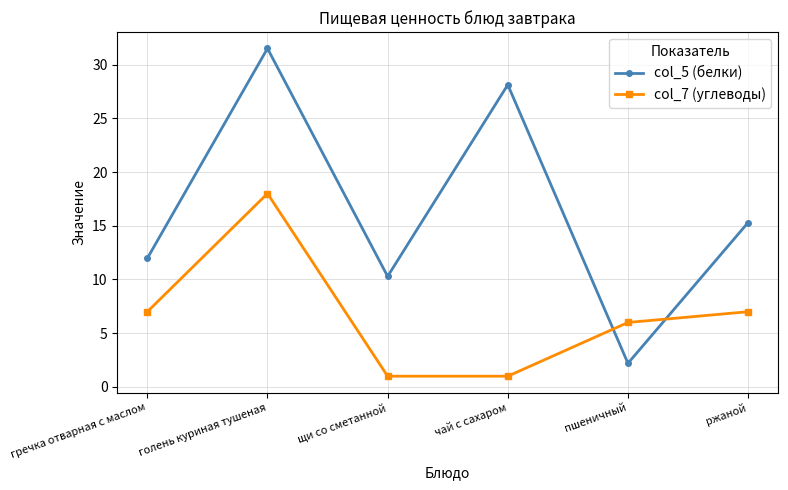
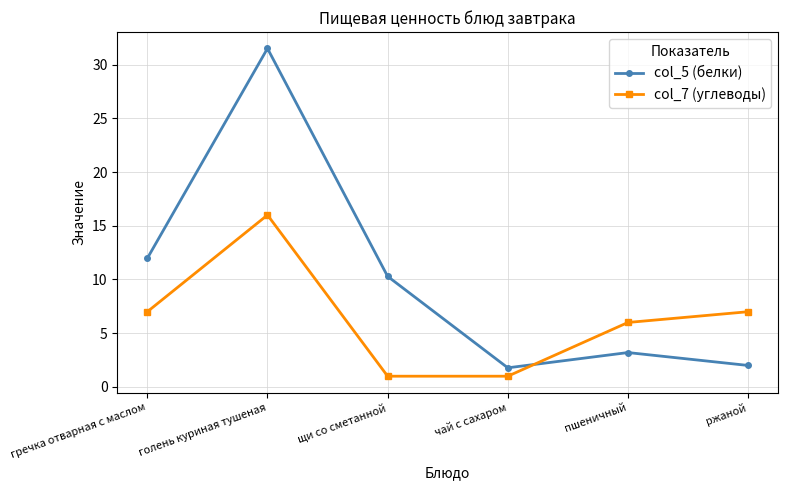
col_7 (углеводы), голень куриная тушеная: 18 -> 16
col_5 (белки), чай с сахаром: 28.1 -> 1.8
col_5 (белки), пшеничный: 2.2 -> 3.2
col_5 (белки), ржаной: 15.3 -> 2.0
